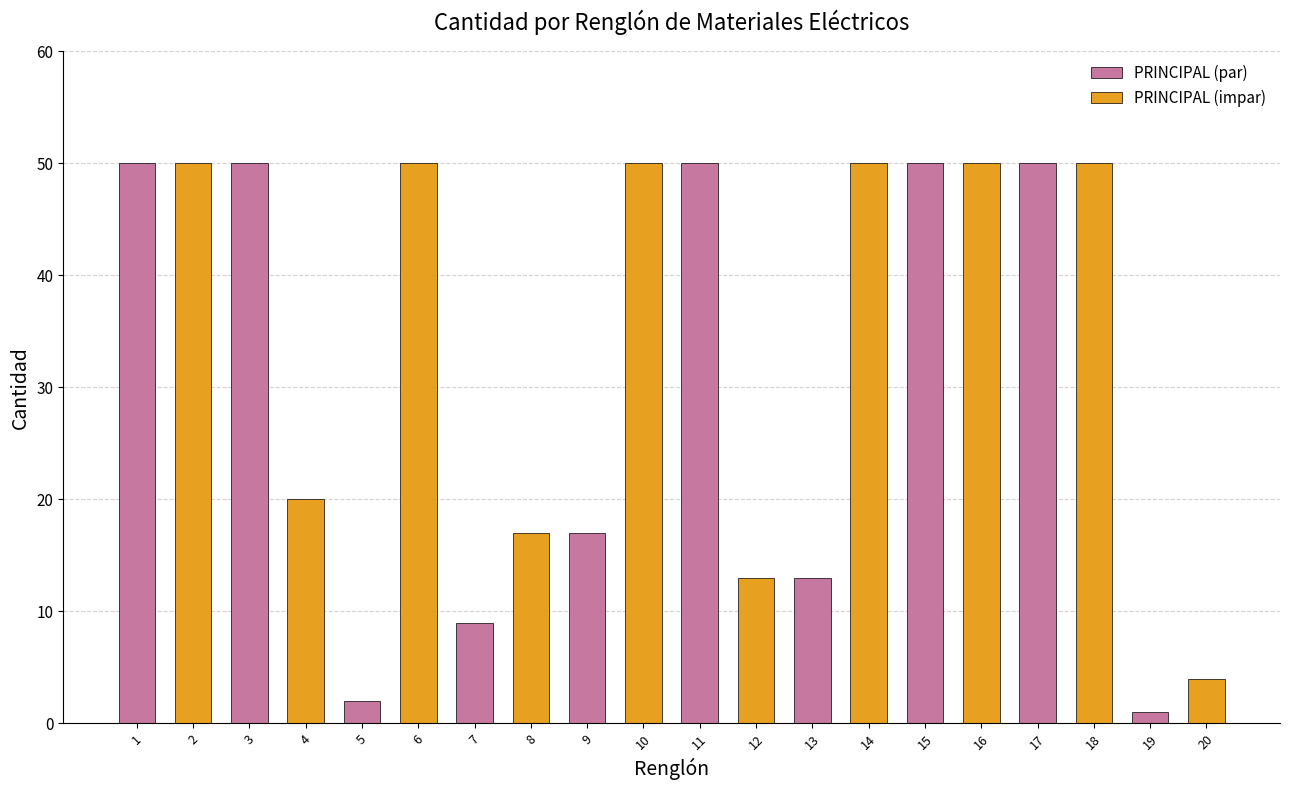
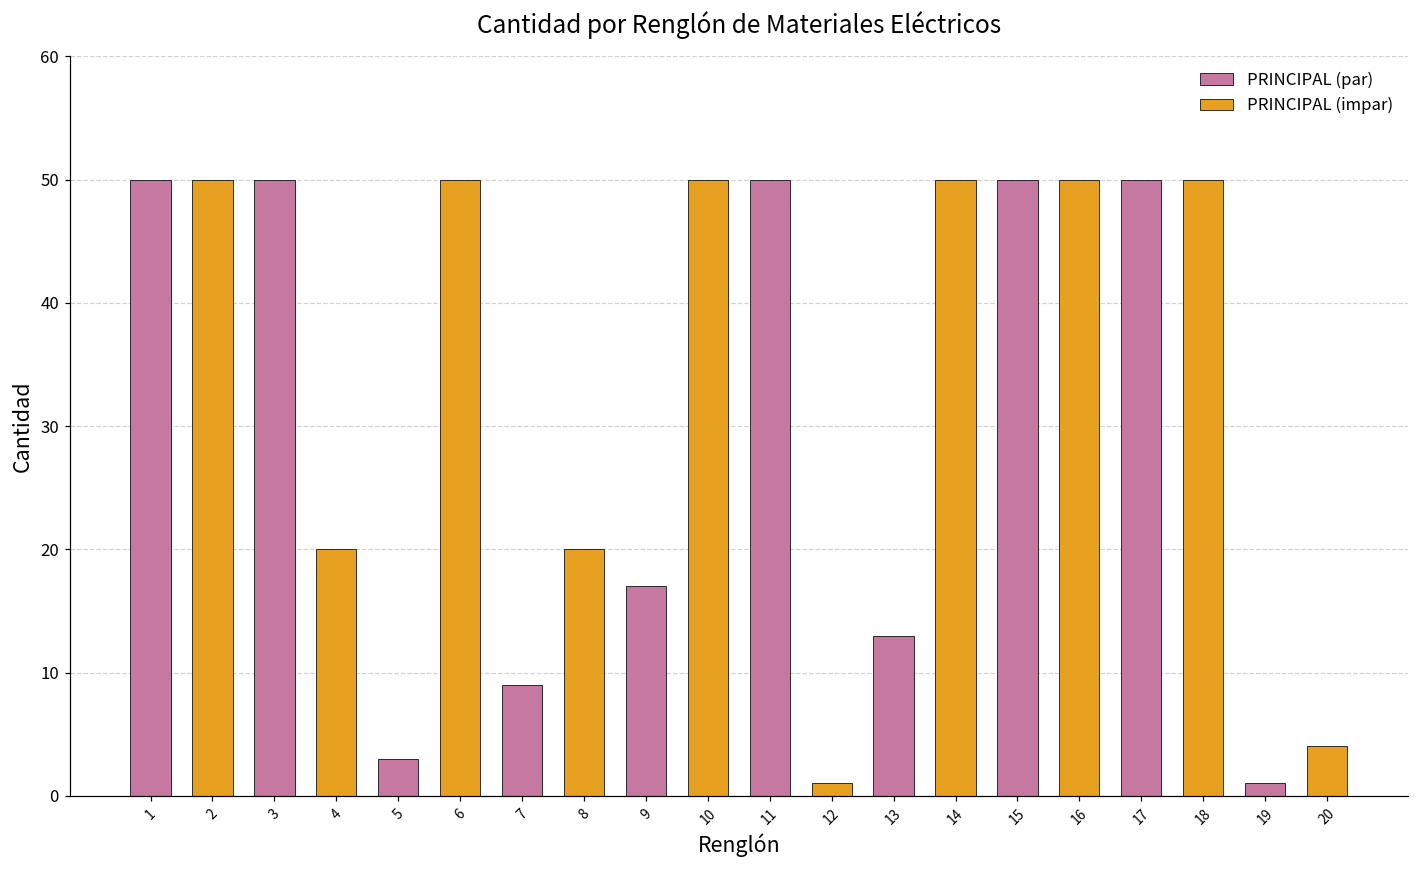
5: 2 -> 3
8: 17 -> 20
12: 13 -> 1
